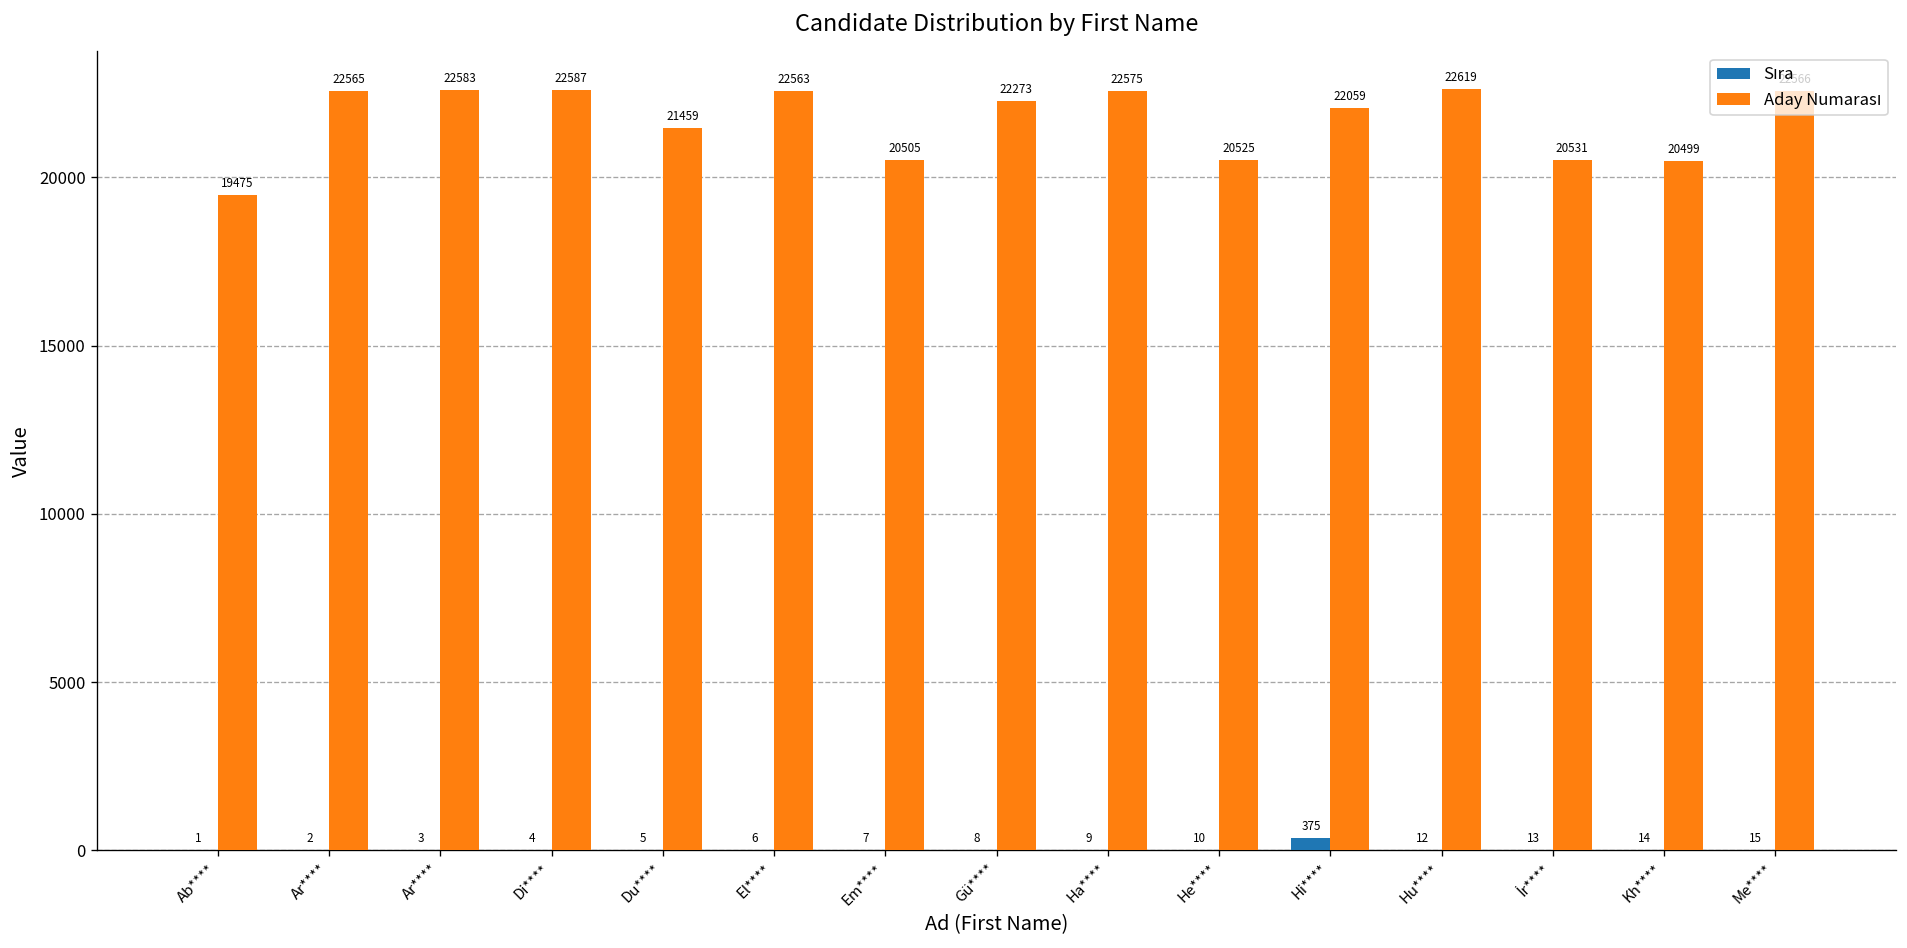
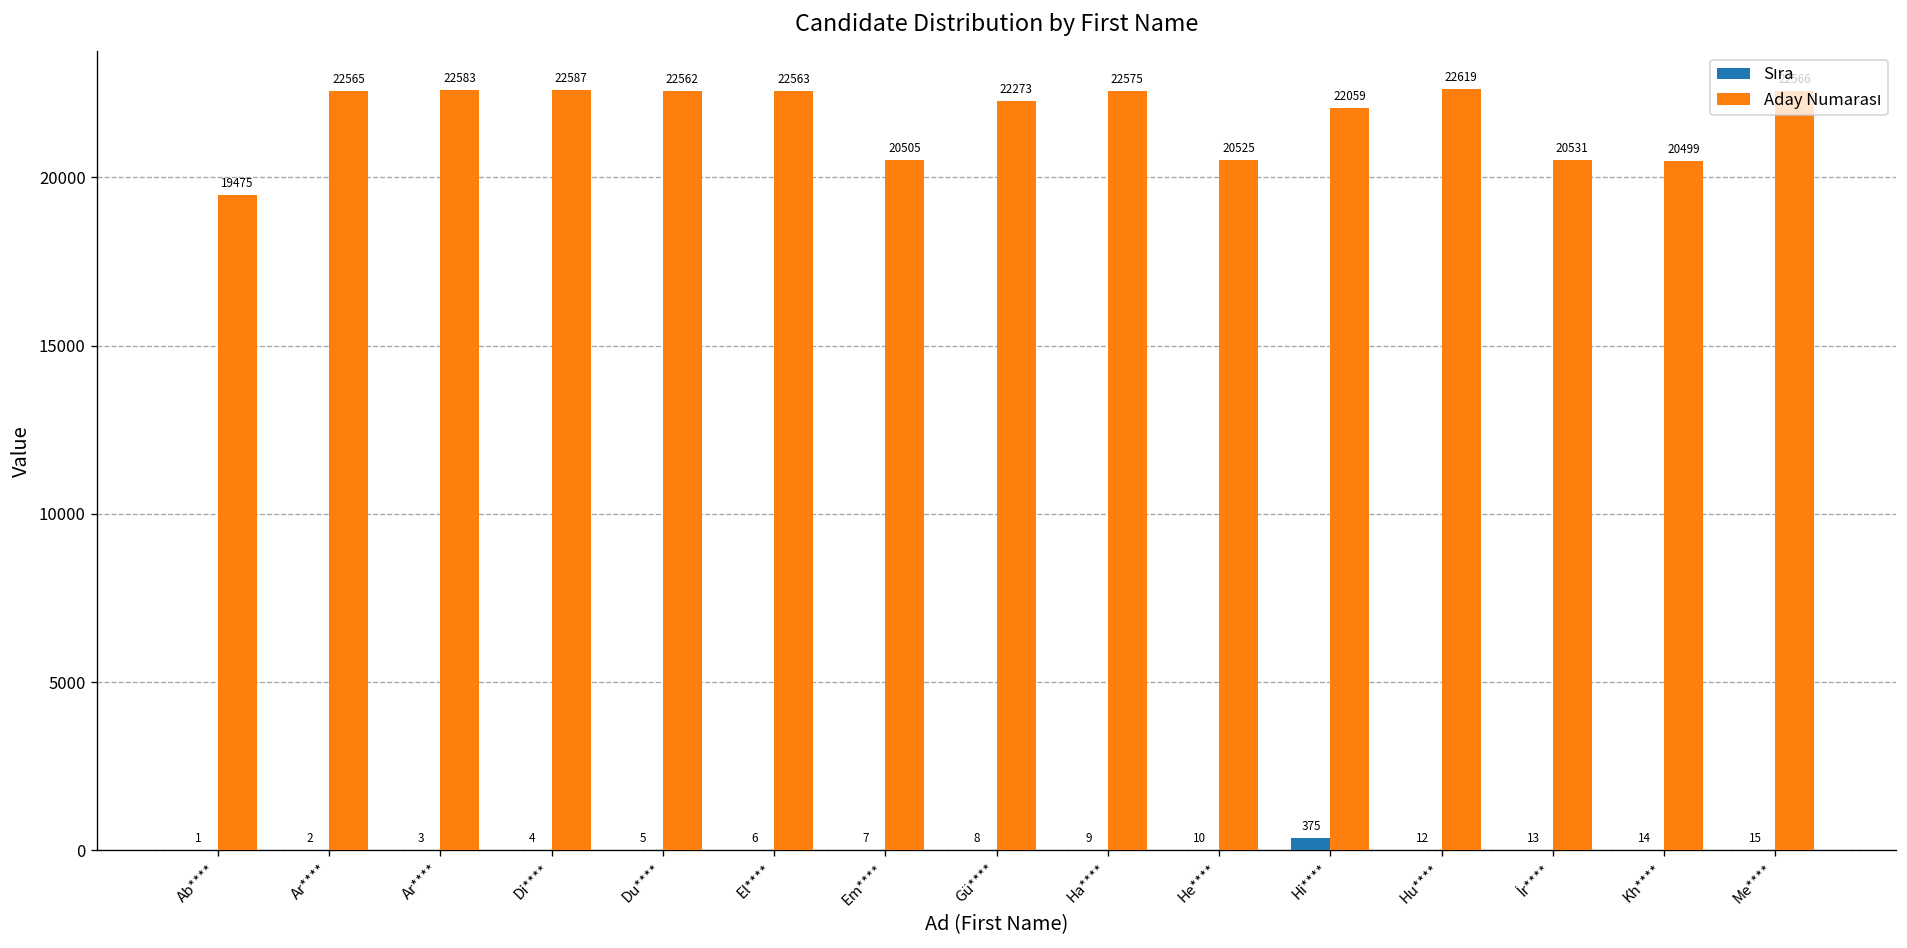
Aday Numarası, Du****: 21459 -> 22562
